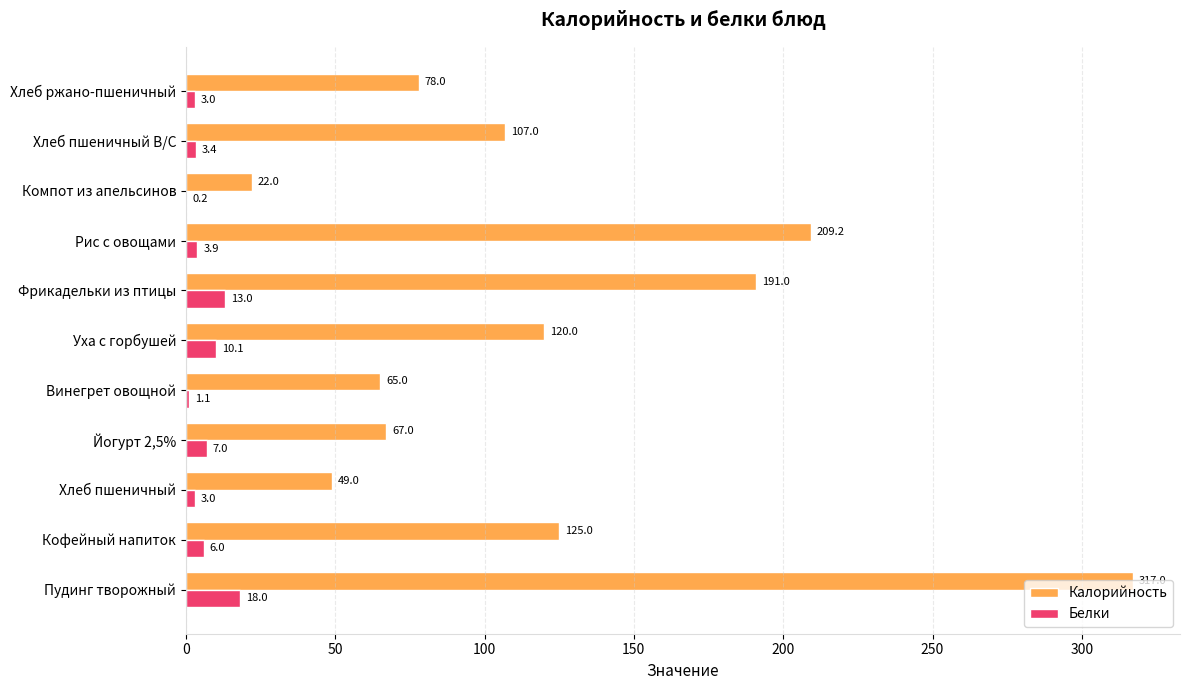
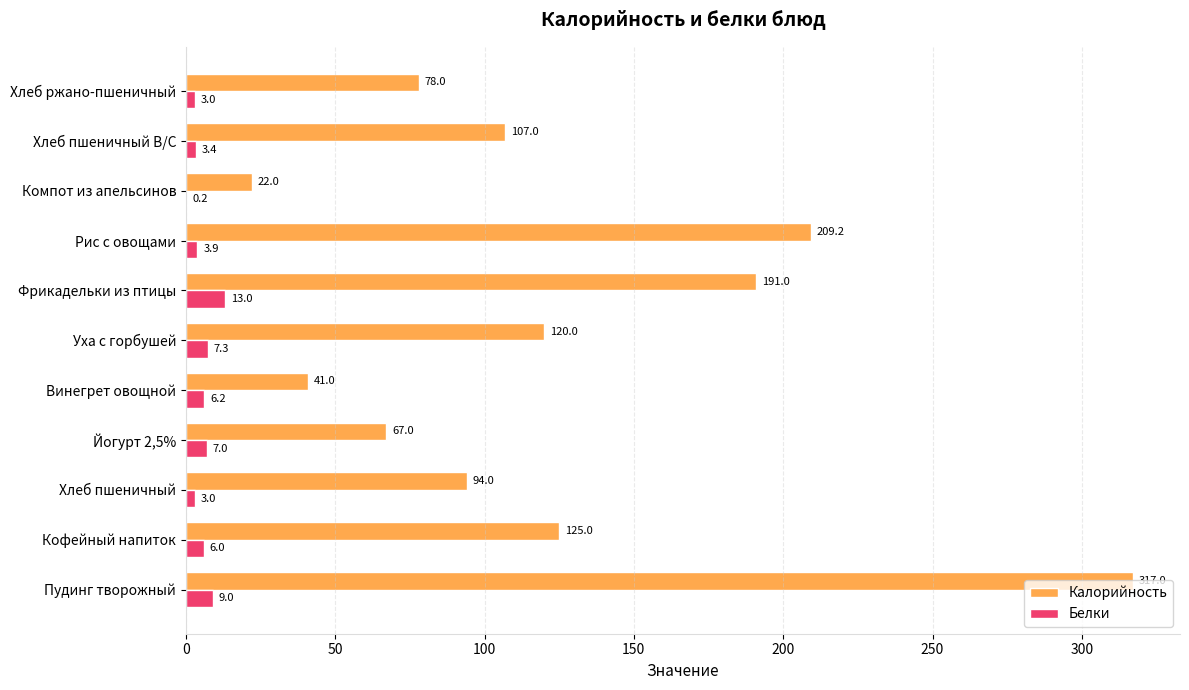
Белки, Уха с горбушей: 10.1 -> 7.3
Калорийность, Винегрет овощной: 65.0 -> 41.0
Белки, Винегрет овощной: 1.1 -> 6.2
Калорийность, Хлеб пшеничный: 49.0 -> 94.0
Белки, Пудинг творожный: 18.0 -> 9.0
